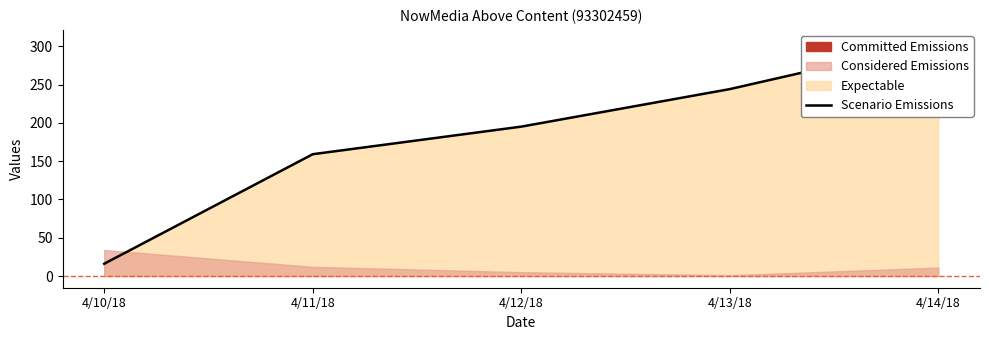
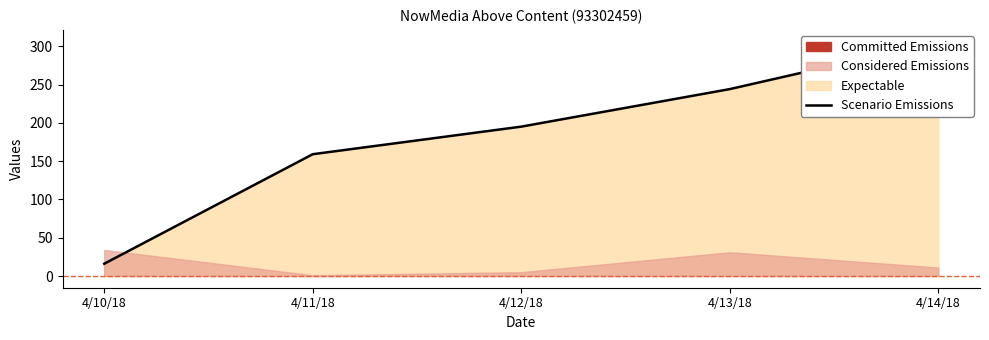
Considered Emissions, 4/11/18: 10 -> 0
Considered Emissions, 4/13/18: 0 -> 30
